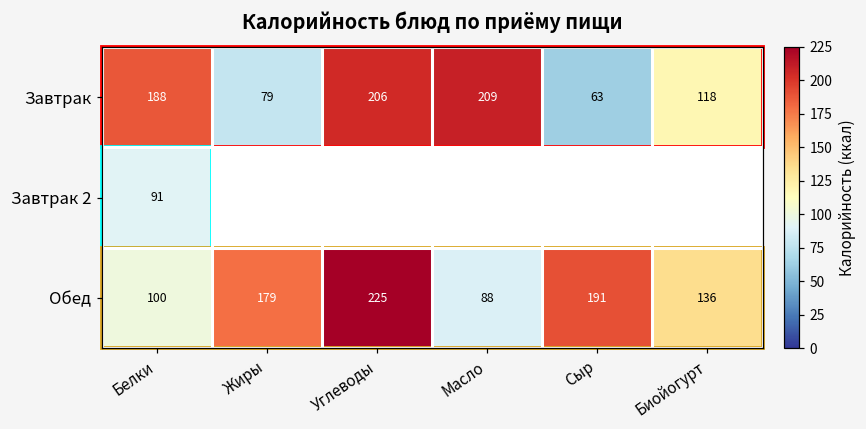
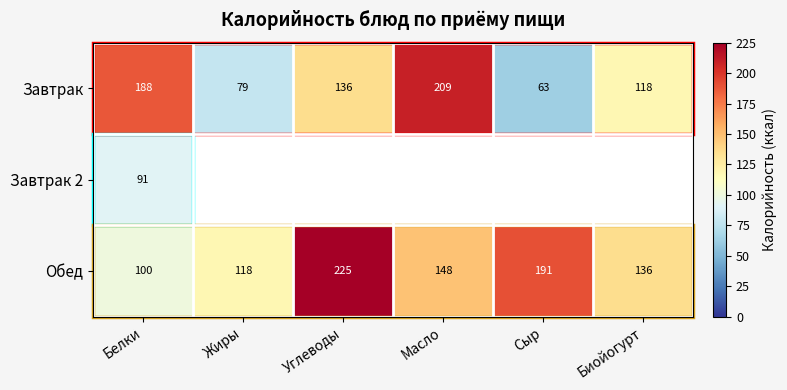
Завтрак, Углеводы: 206 -> 136
Обед, Жиры: 179 -> 118
Обед, Масло: 88 -> 148
